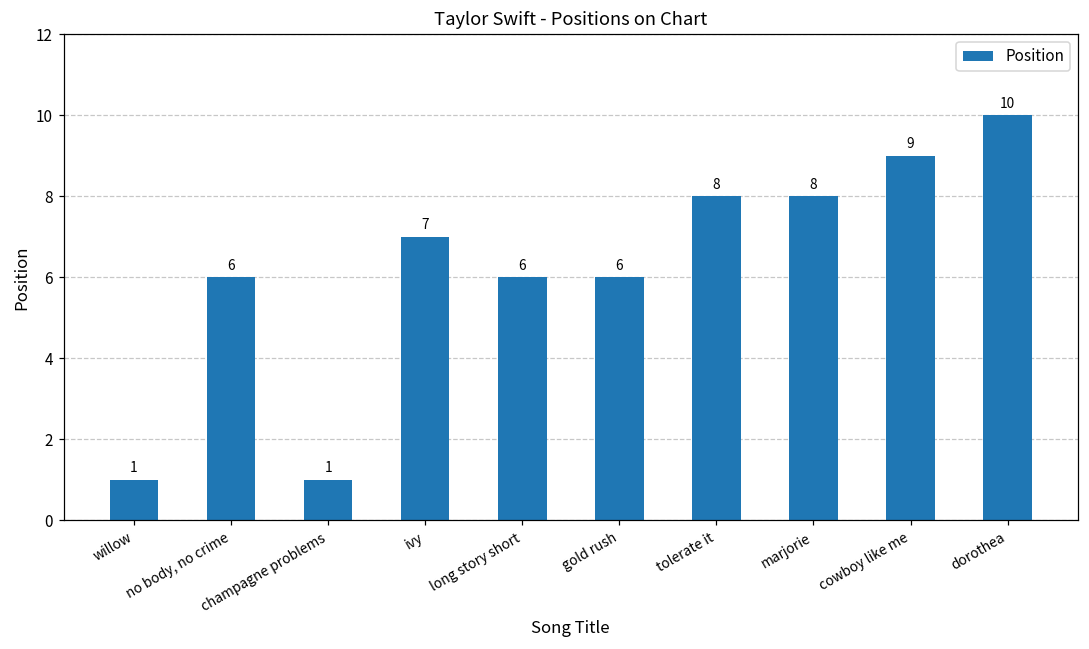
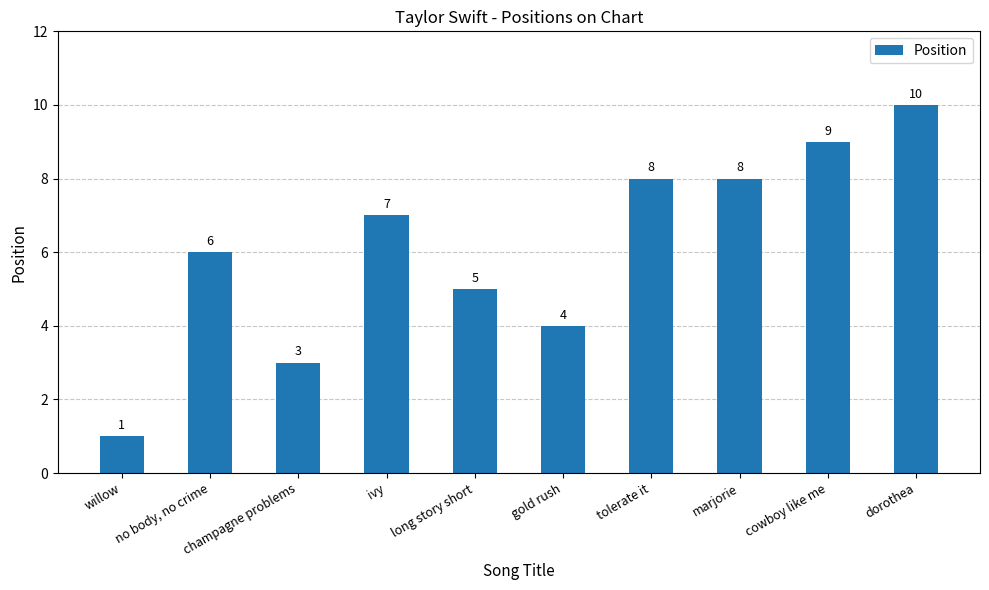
champagne problems: 1 -> 3
long story short: 6 -> 5
gold rush: 6 -> 4
